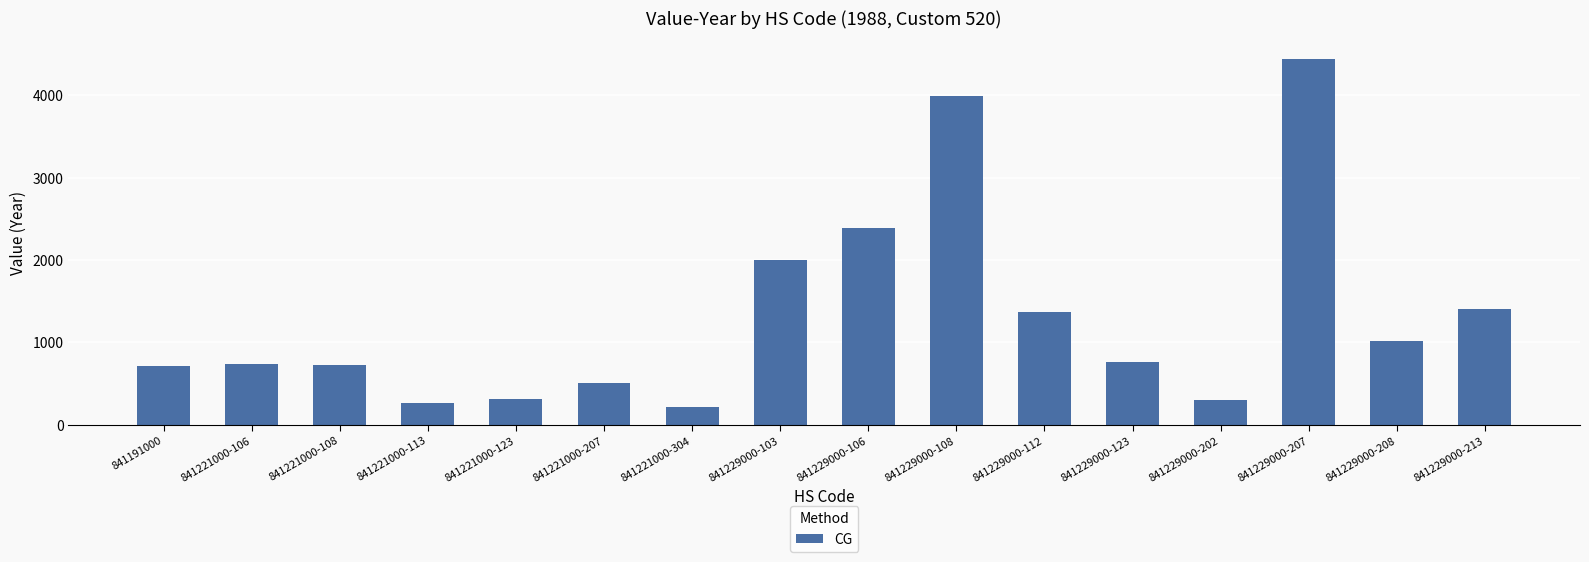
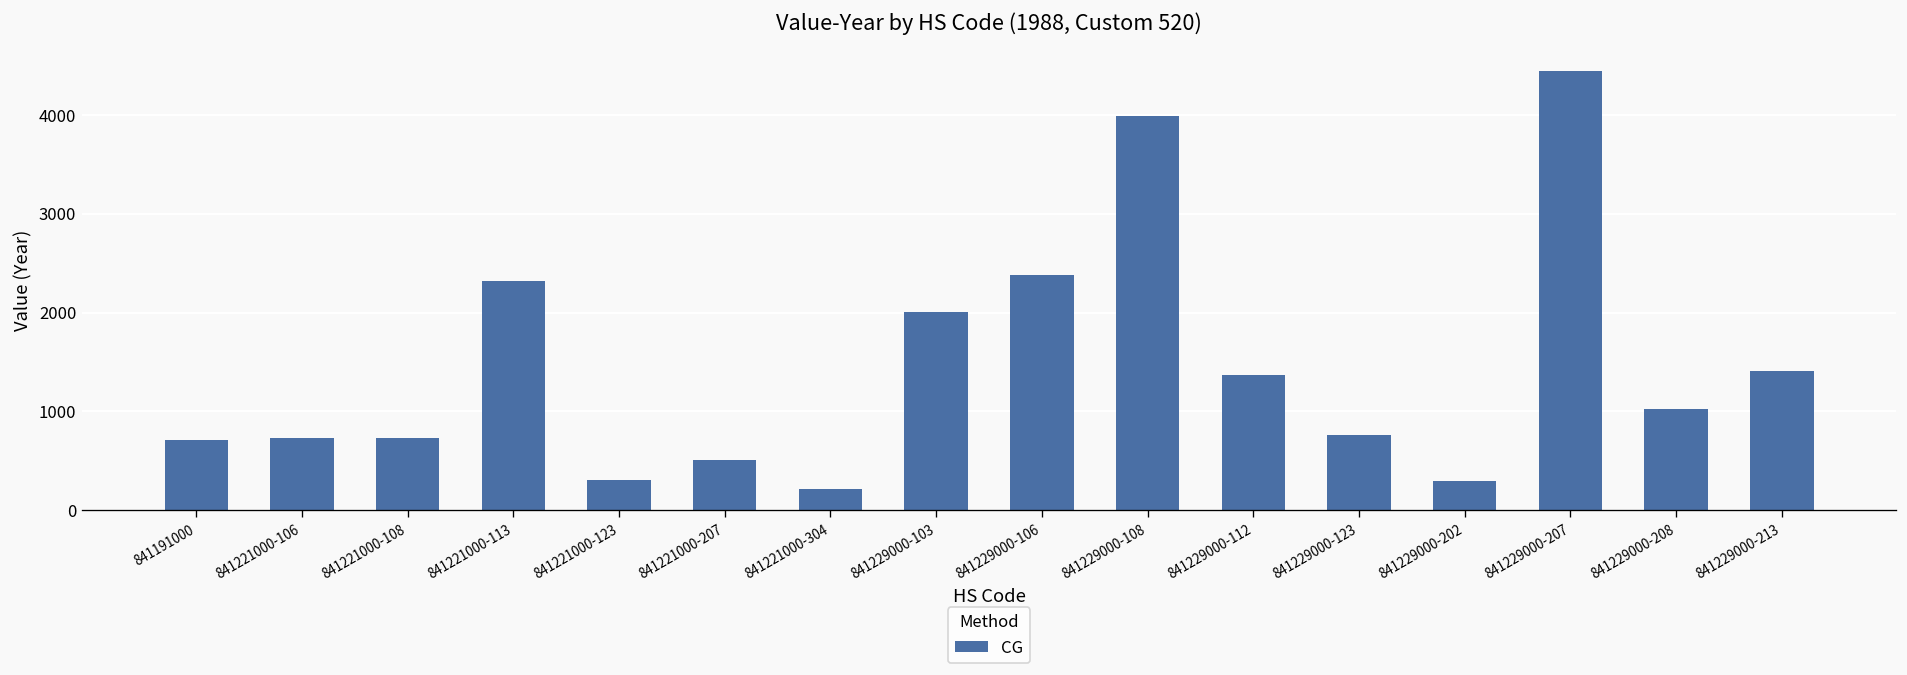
841221000-113: 300 -> 2300
